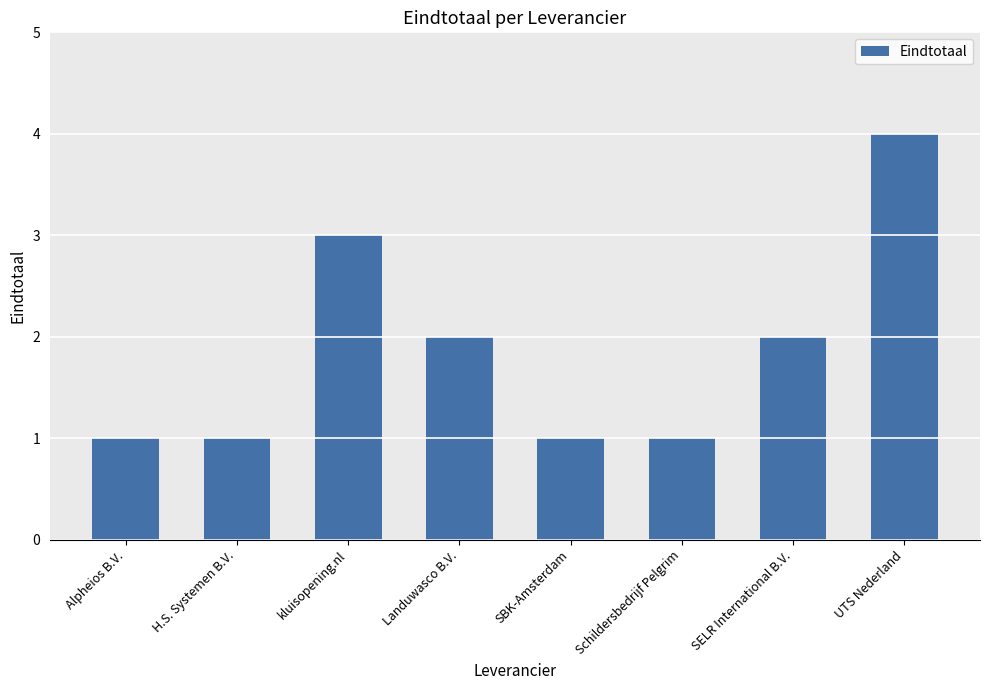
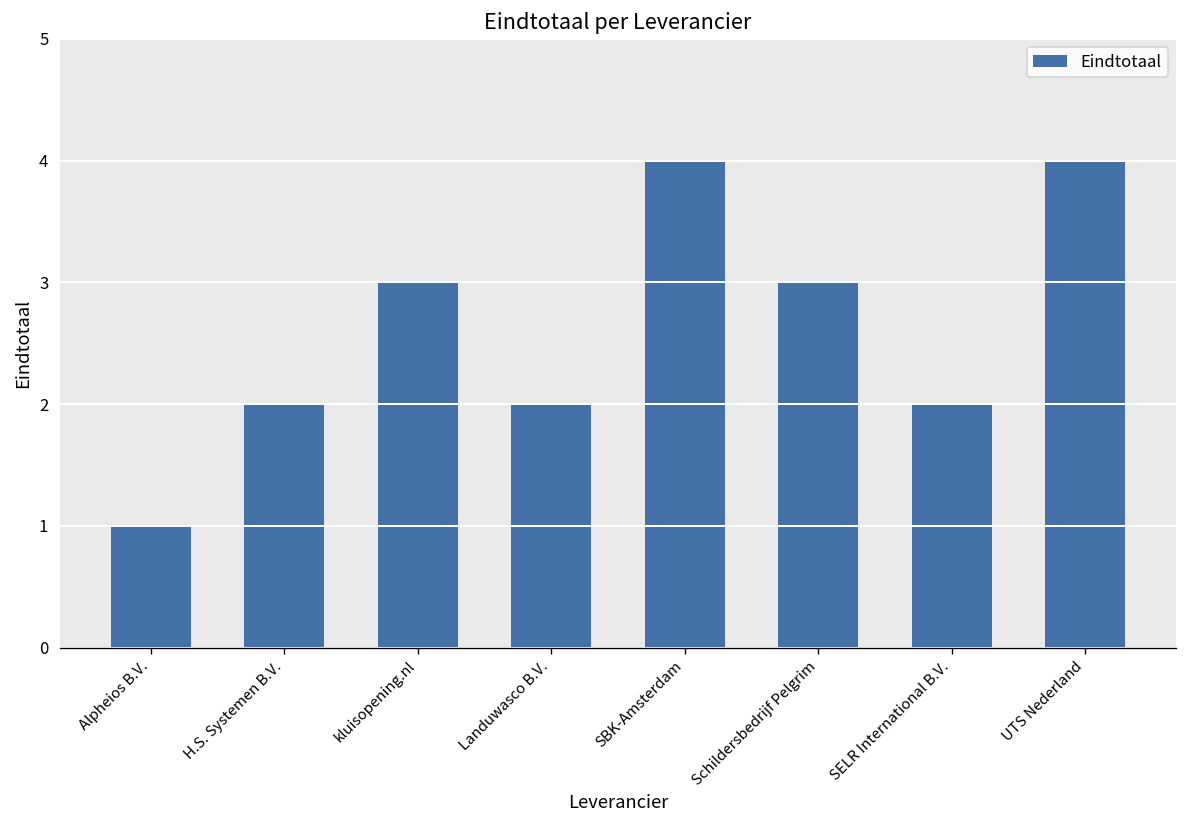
H.S. Systemen B.V.: 1 -> 2
SBK-Amsterdam: 1 -> 4
Schildersbedrijf Pelgrim: 1 -> 3
